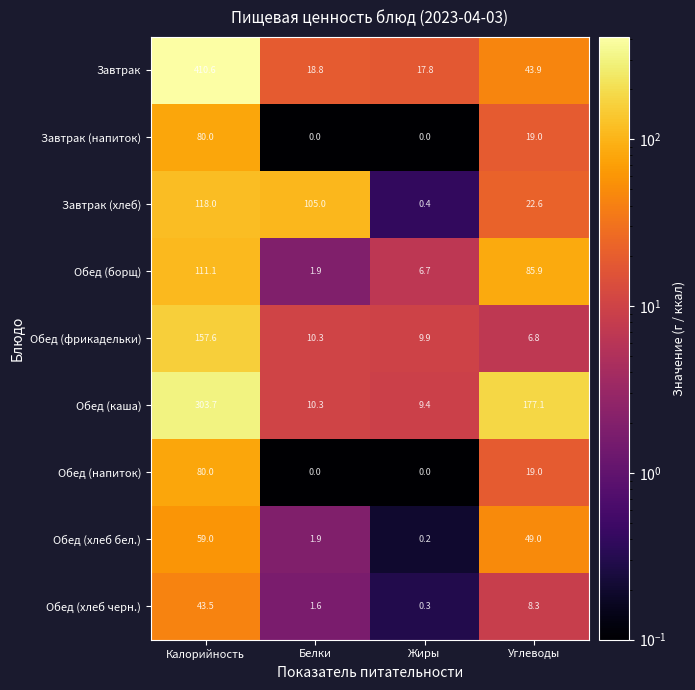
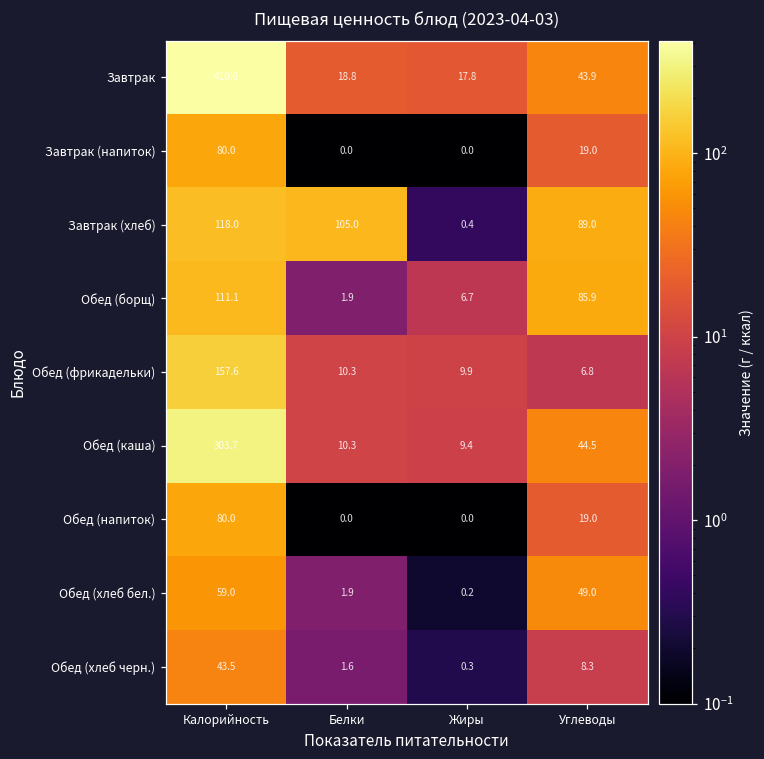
Завтрак (хлеб), Углеводы: 22.6 -> 89.0
Обед (каша), Углеводы: 177.1 -> 44.5
